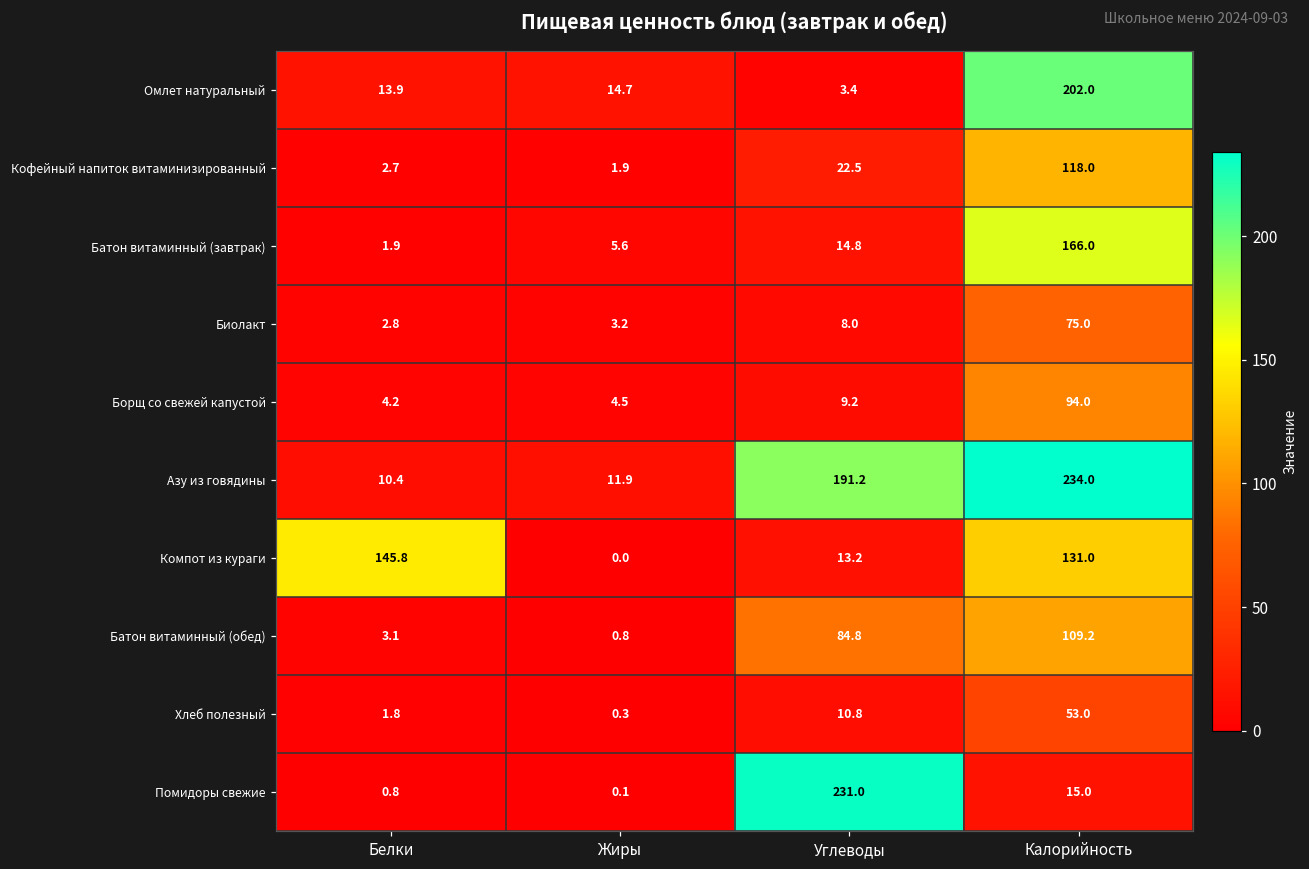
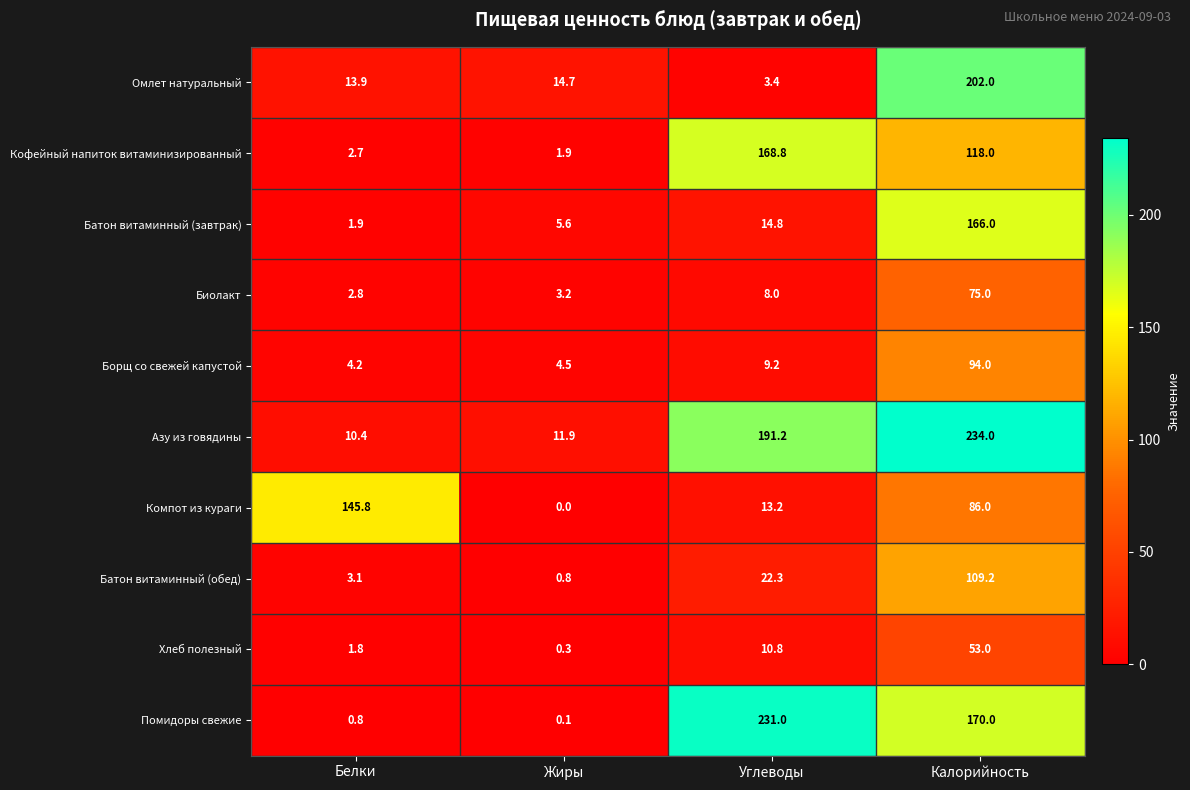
Кофейный напиток витаминизированный, Углеводы: 22.5 -> 168.8
Компот из кураги, Калорийность: 131.0 -> 86.0
Батон витаминный (обед), Углеводы: 84.8 -> 22.3
Помидоры свежие, Калорийность: 15.0 -> 170.0
